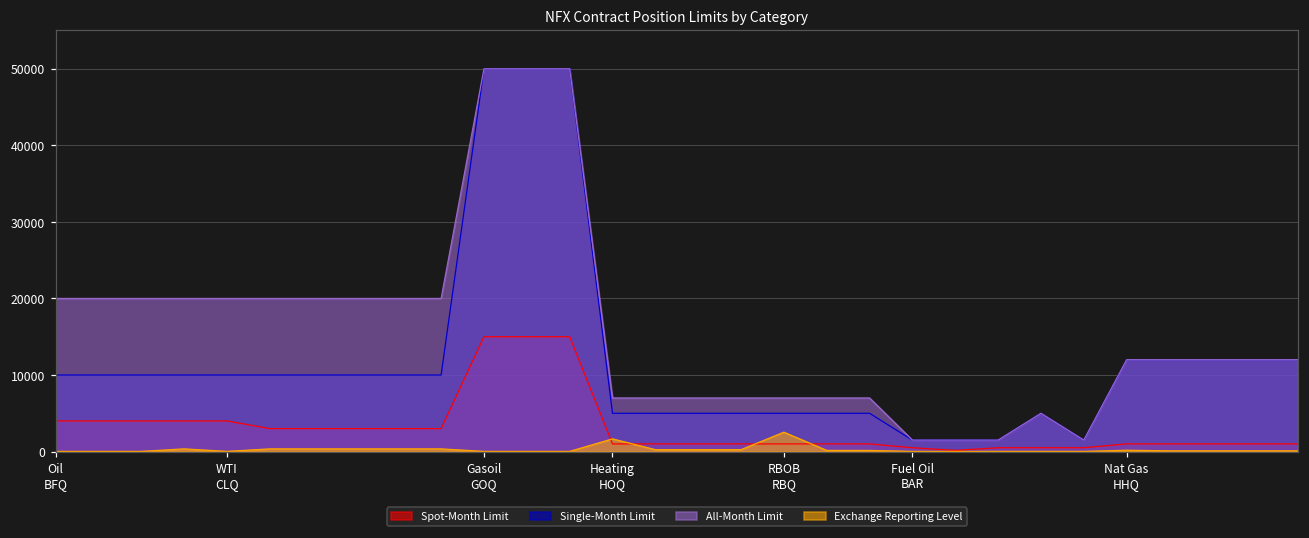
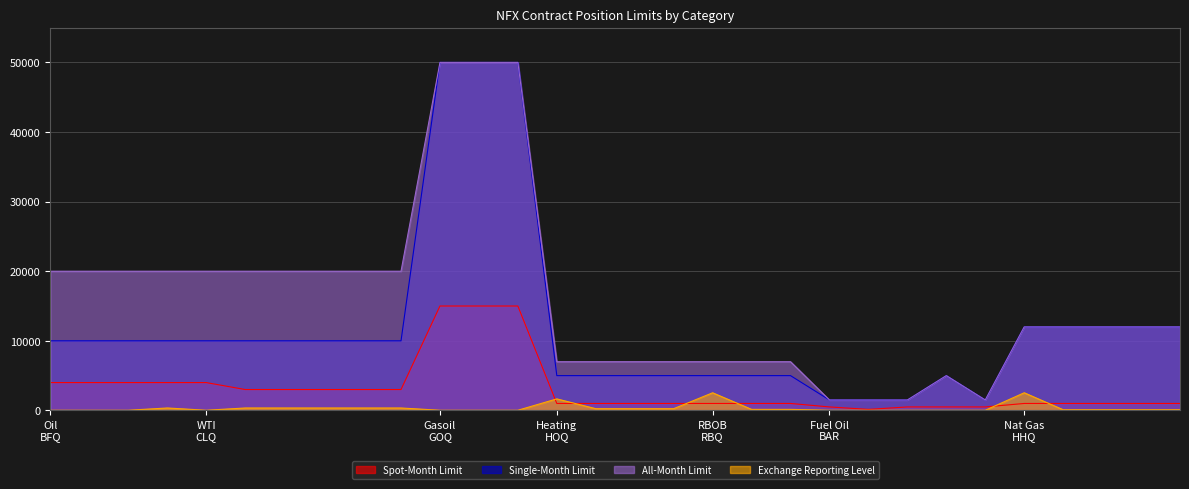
Exchange Reporting Level, Nat Gas HHQ: 0 -> 3000
